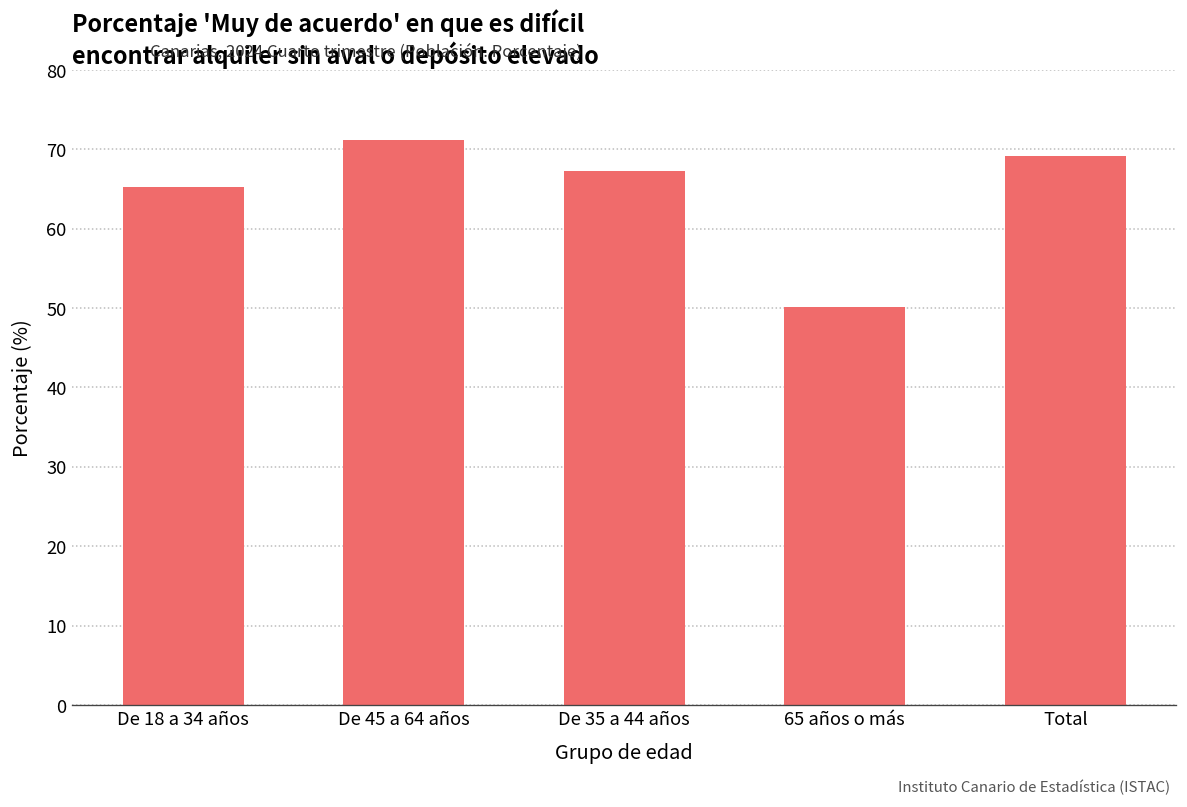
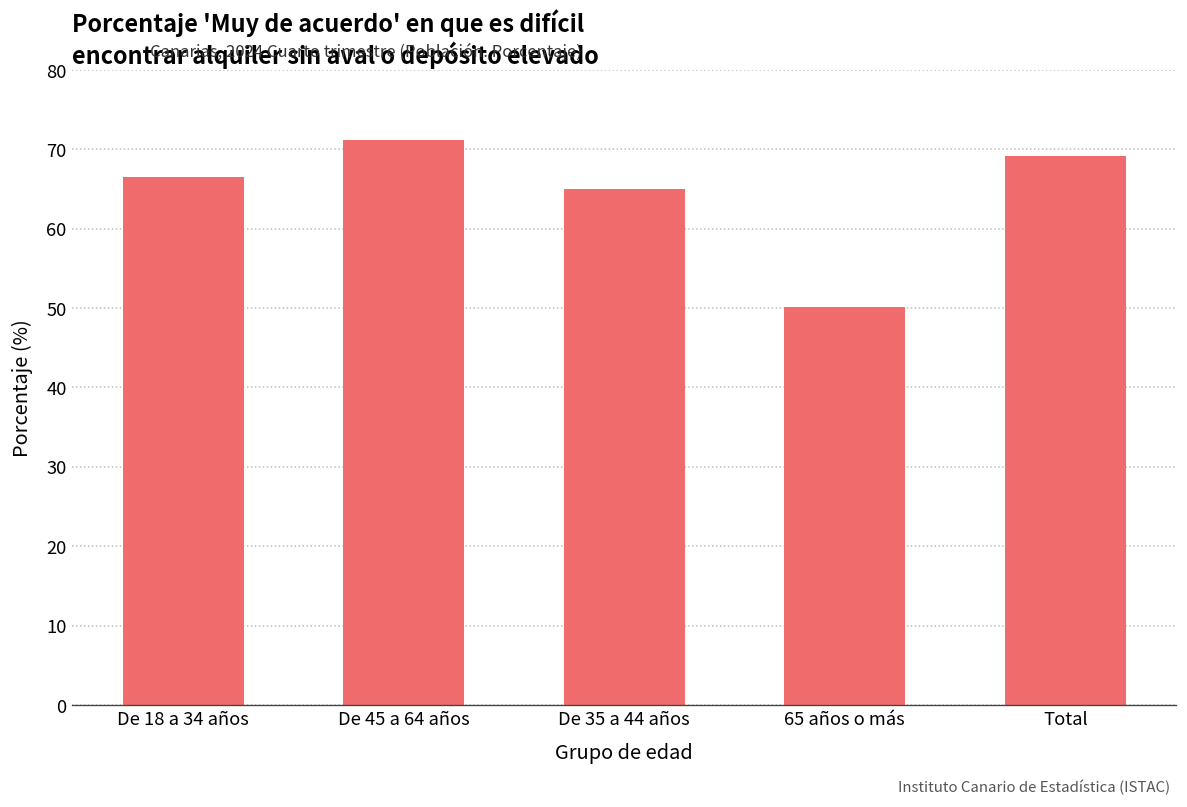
De 18 a 34 años: 65 -> 67
De 35 a 44 años: 67 -> 65
